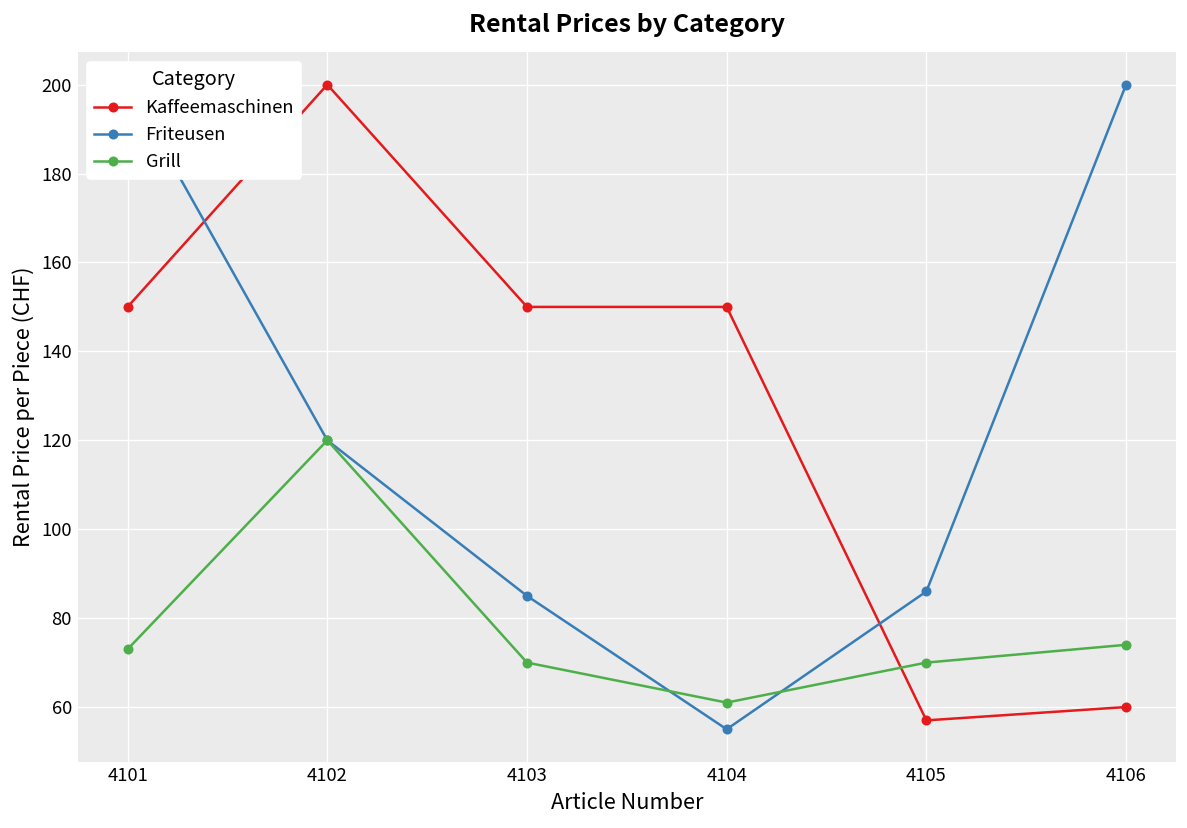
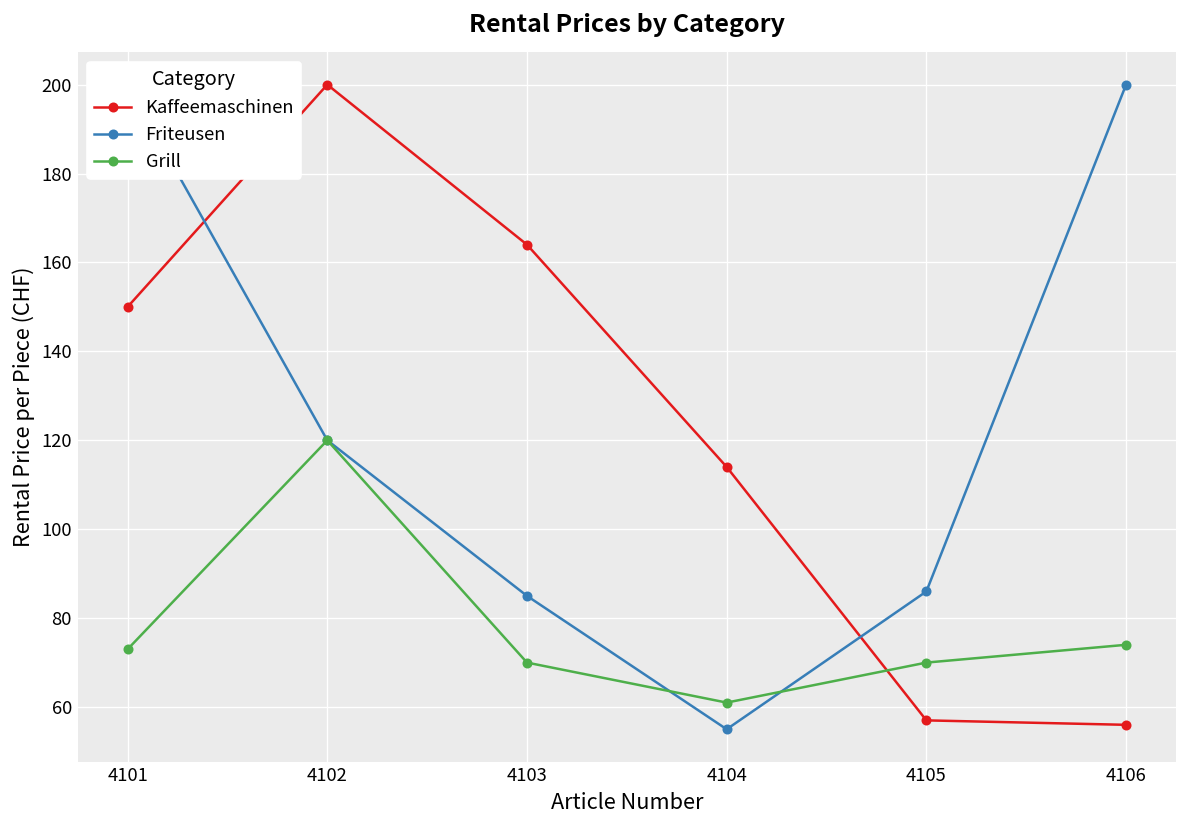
Kaffeemaschinen, 4103: 150 -> 164
Kaffeemaschinen, 4104: 150 -> 114
Kaffeemaschinen, 4106: 60 -> 56
